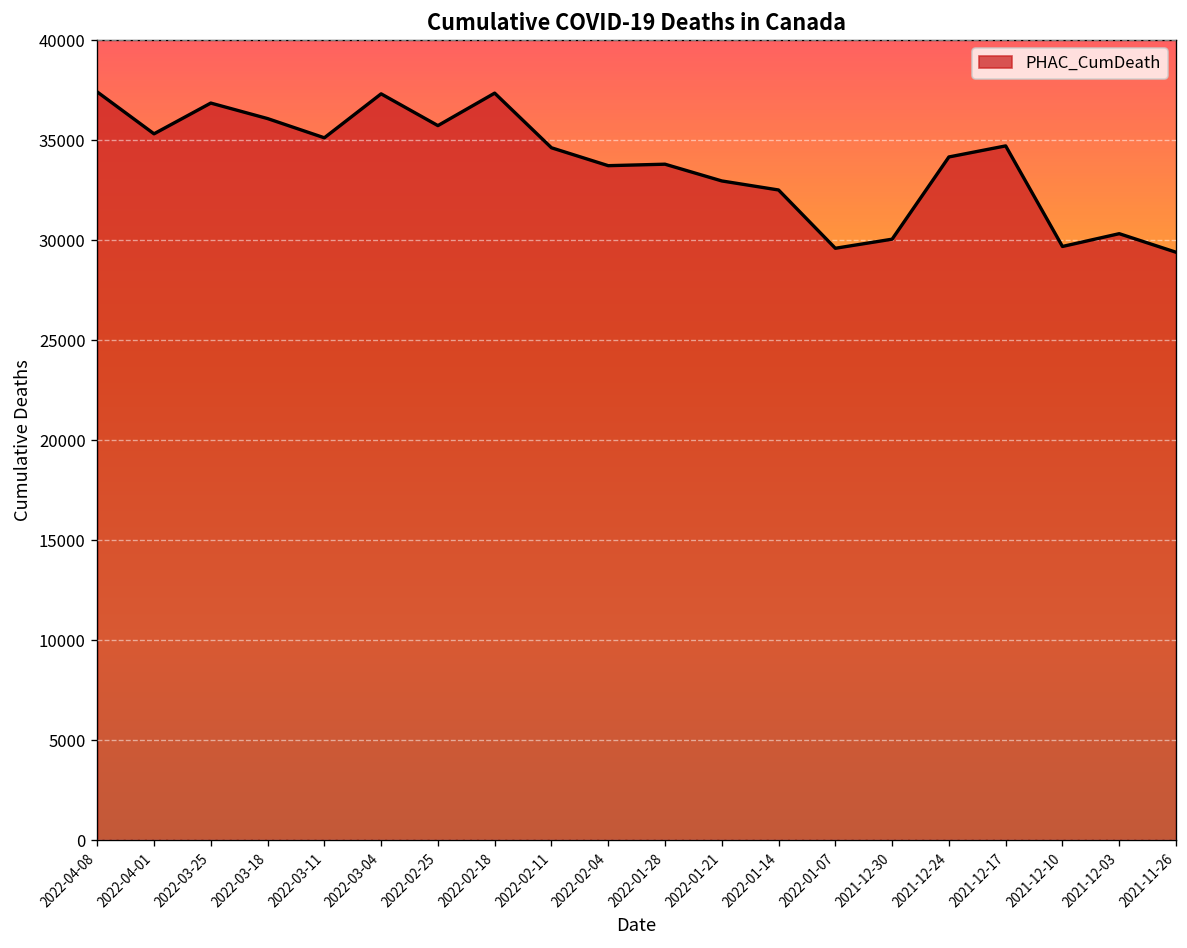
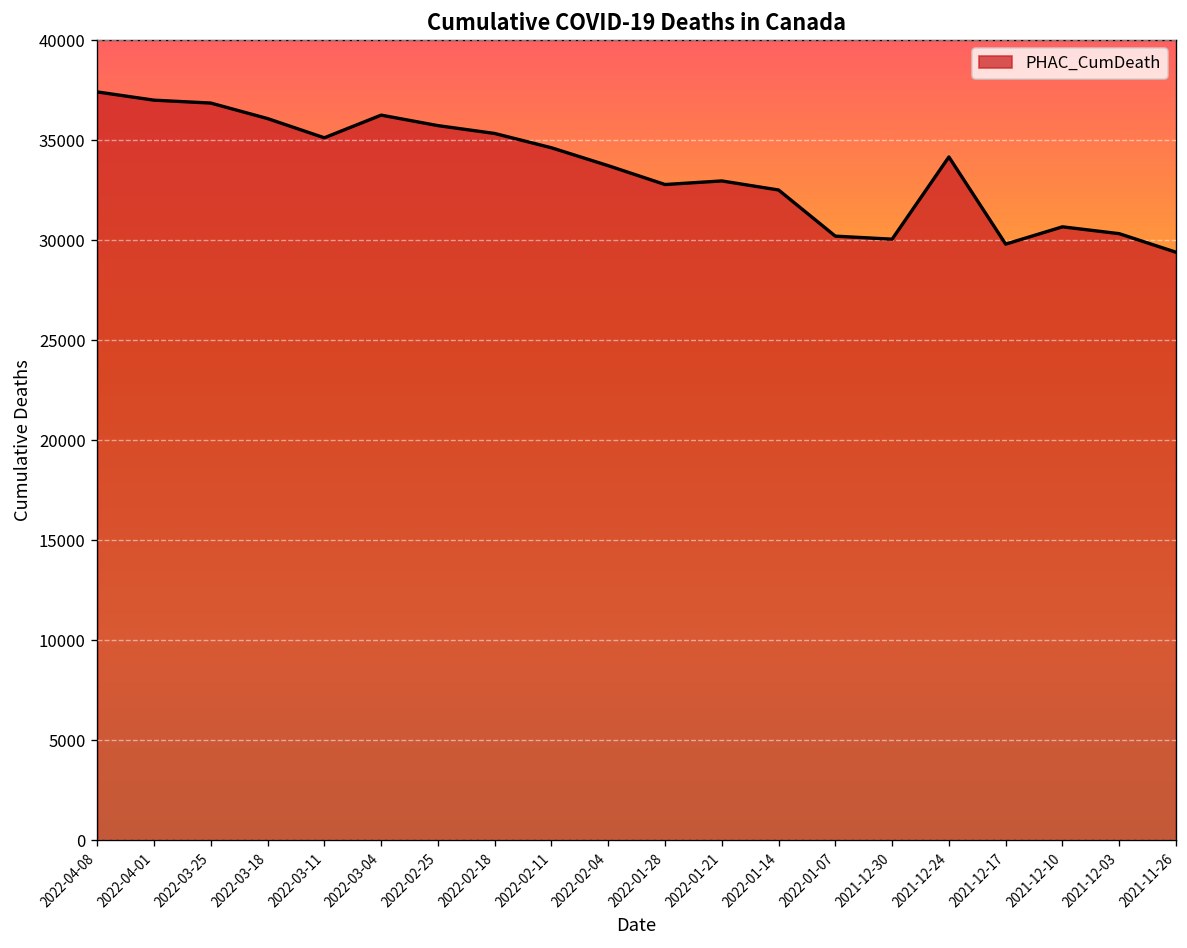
2022-04-01: 35300 -> 37000
2022-03-04: 37300 -> 36200
2022-02-18: 37300 -> 35300
2022-01-28: 33800 -> 32800
2022-01-07: 29600 -> 30200
2021-12-17: 34700 -> 29800
2021-12-10: 29700 -> 30700
